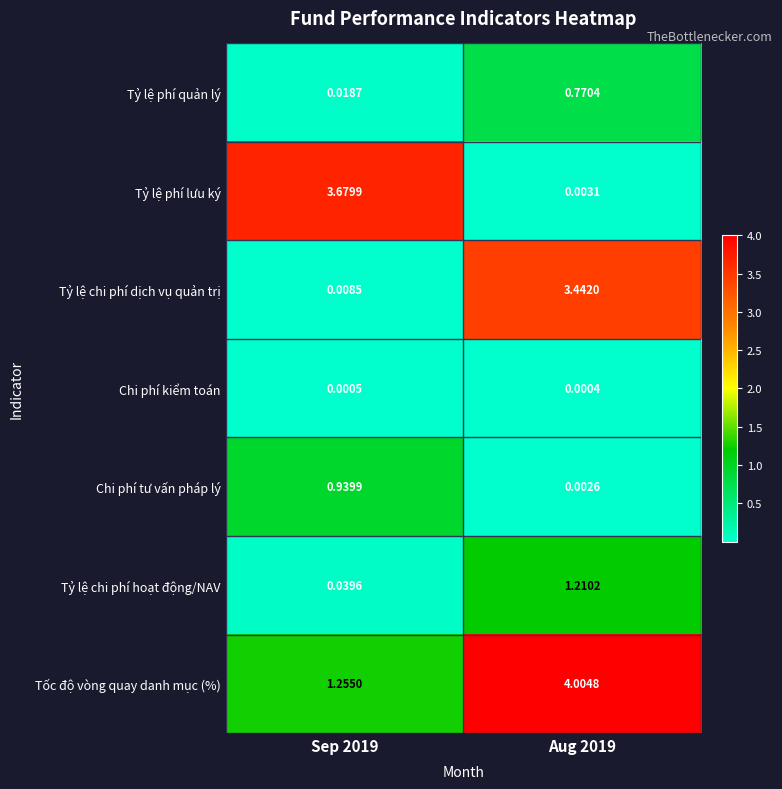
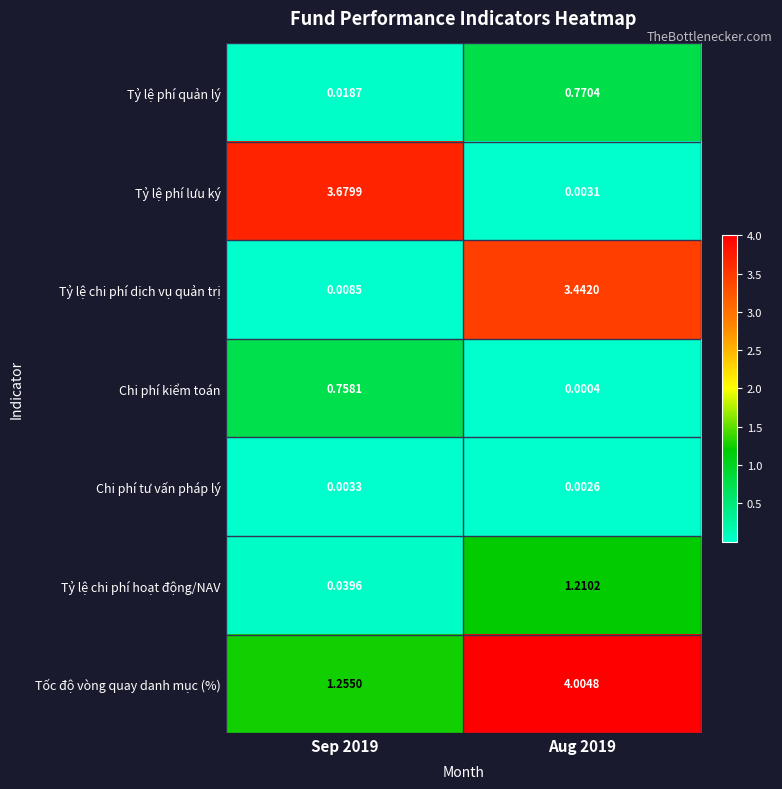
Chi phí kiểm toán, Sep 2019: 0.0005 -> 0.7581
Chi phí tư vấn pháp lý, Sep 2019: 0.9399 -> 0.0033
